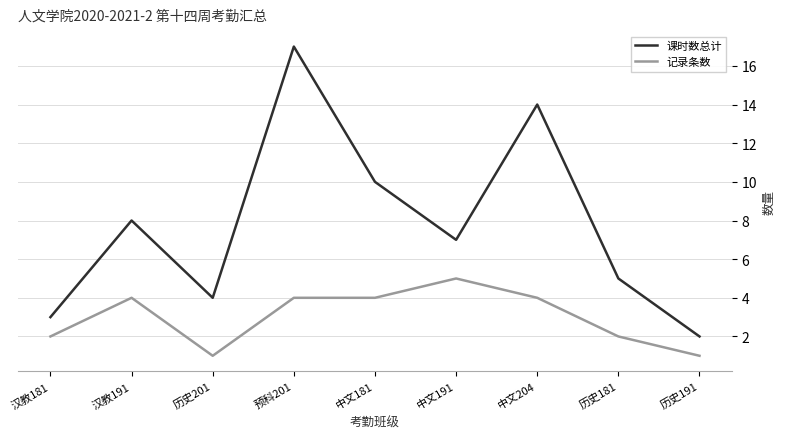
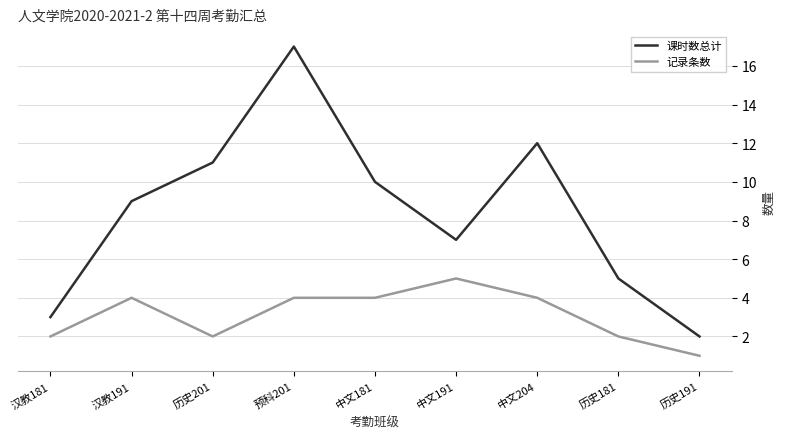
课时数总计, 汉教191: 8 -> 9
课时数总计, 历史201: 4 -> 11
记录条数, 历史201: 1 -> 2
课时数总计, 中文204: 14 -> 12
